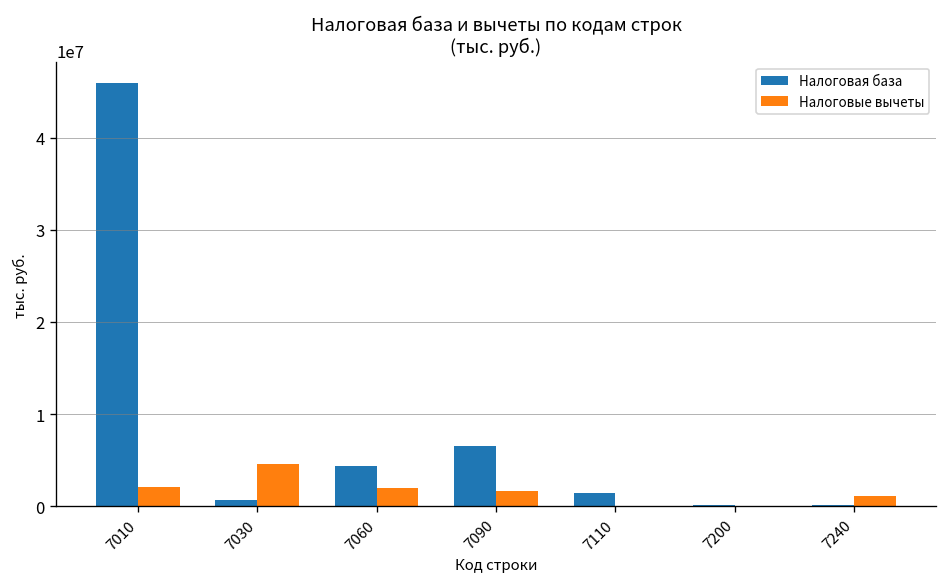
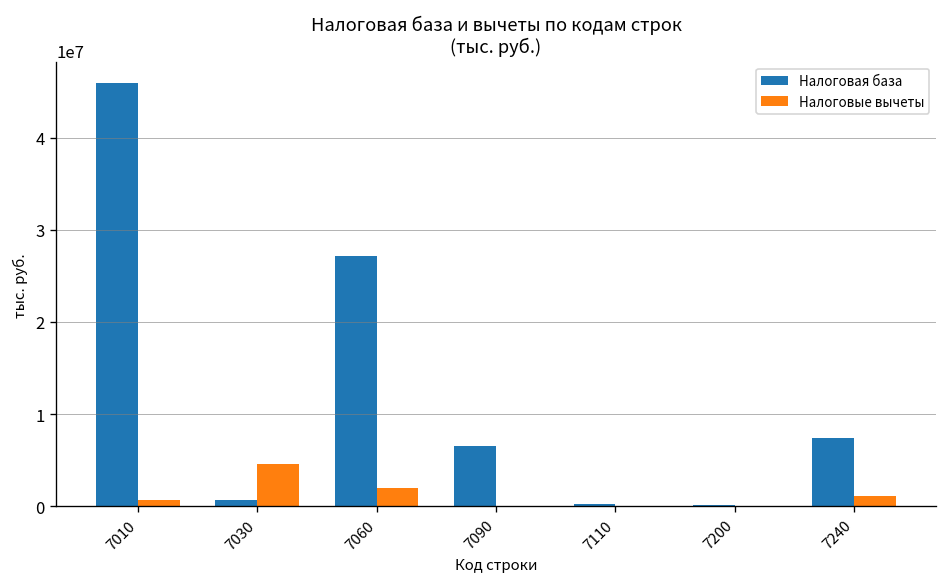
Налоговые вычеты, 7010: 2000000 -> 1000000
Налоговая база, 7060: 4000000 -> 27000000
Налоговые вычеты, 7090: 2000000 -> 0
Налоговая база, 7110: 1000000 -> 0
Налоговая база, 7240: 0 -> 7000000
